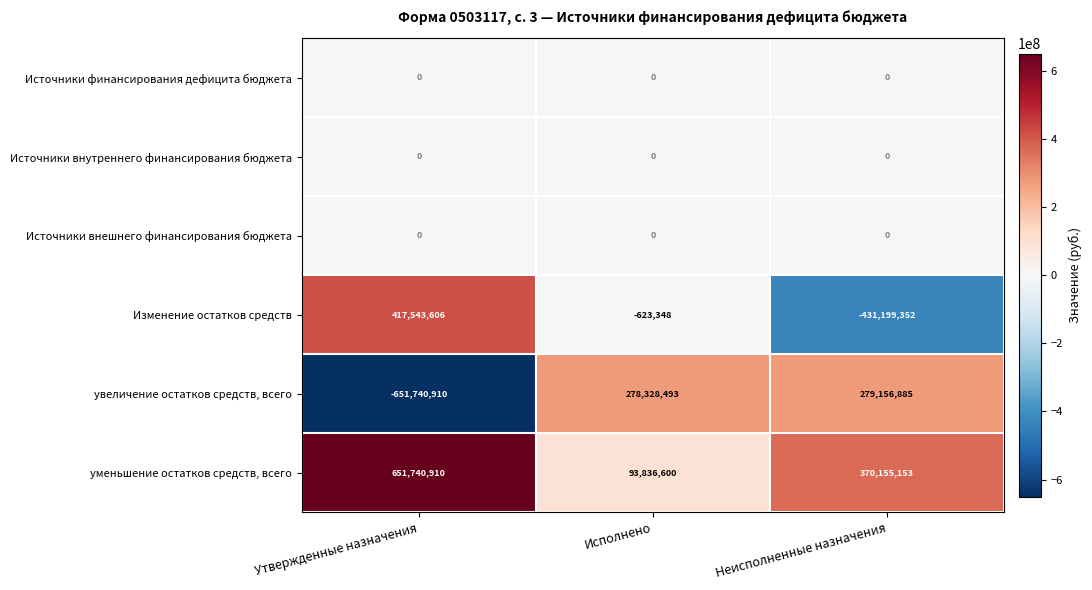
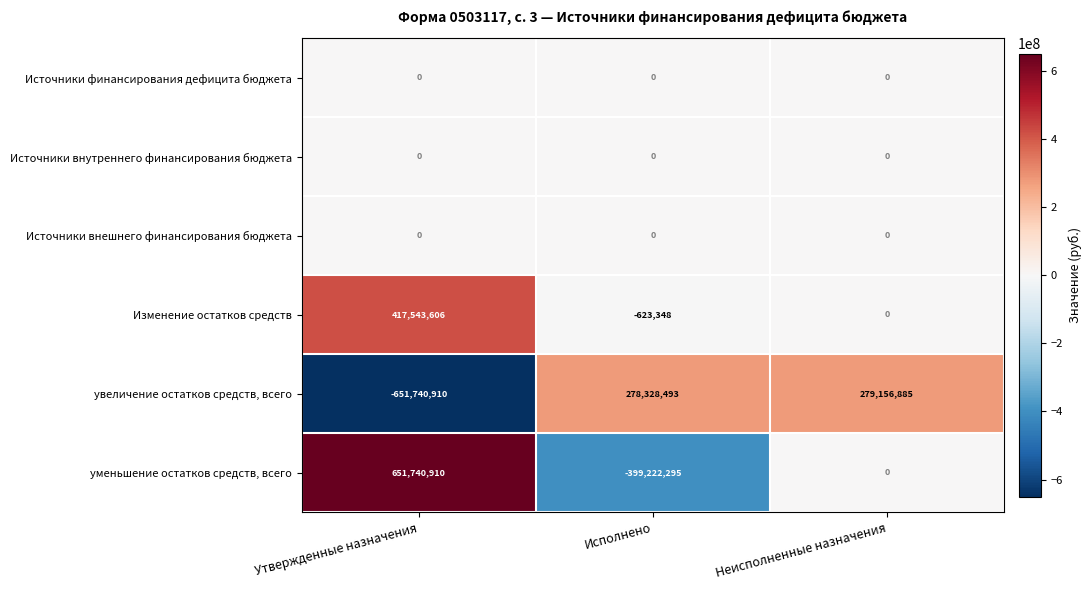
Изменение остатков средств, Неисполненные назначения: -431,199,352 -> 0
уменьшение остатков средств, всего, Исполнено: 93,836,600 -> -399,222,295
уменьшение остатков средств, всего, Неисполненные назначения: 370,155,153 -> 0
